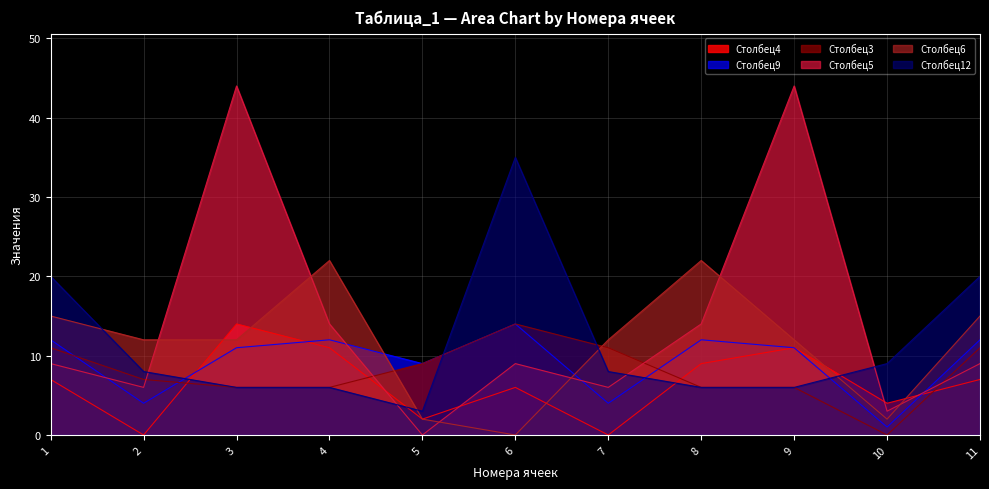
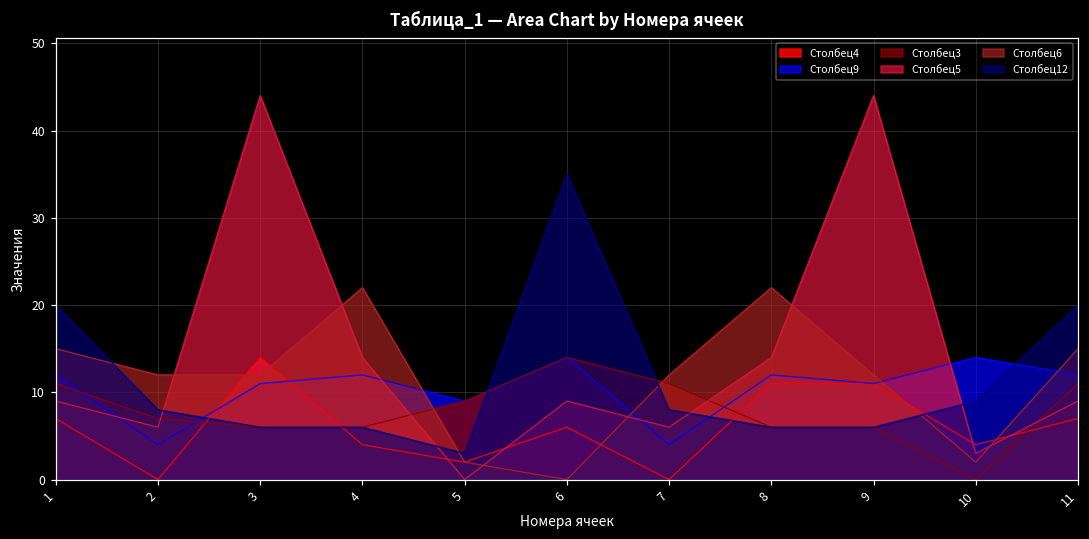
Столбец4, 4: 11 -> 4
Столбец4, 8: 9 -> 11
Столбец9, 10: 1 -> 14
